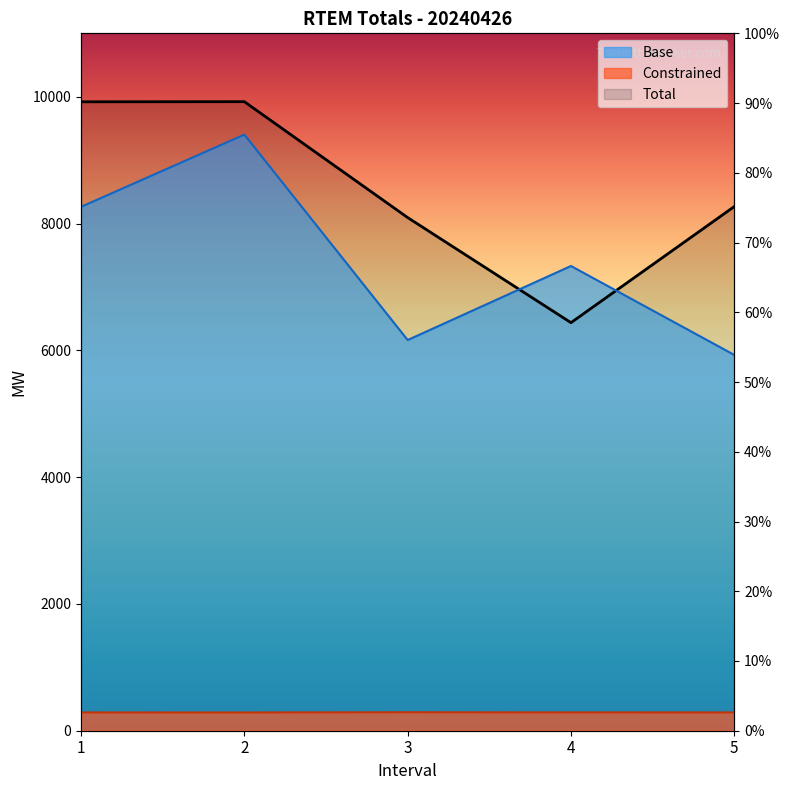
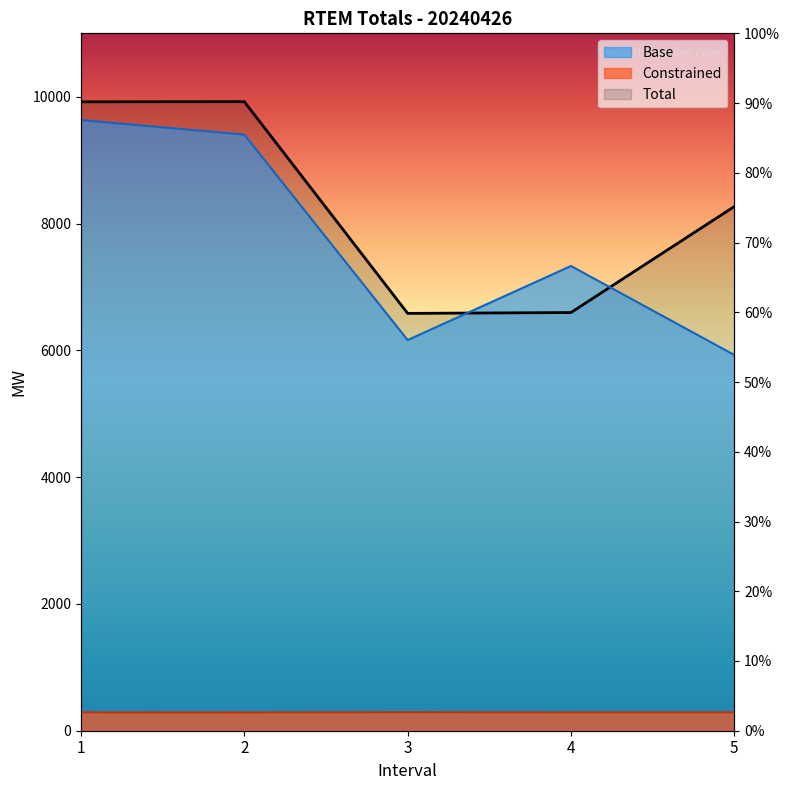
Base, 1: 8300 -> 9600
Total, 3: 8100 -> 6600
Total, 4: 6400 -> 6600
